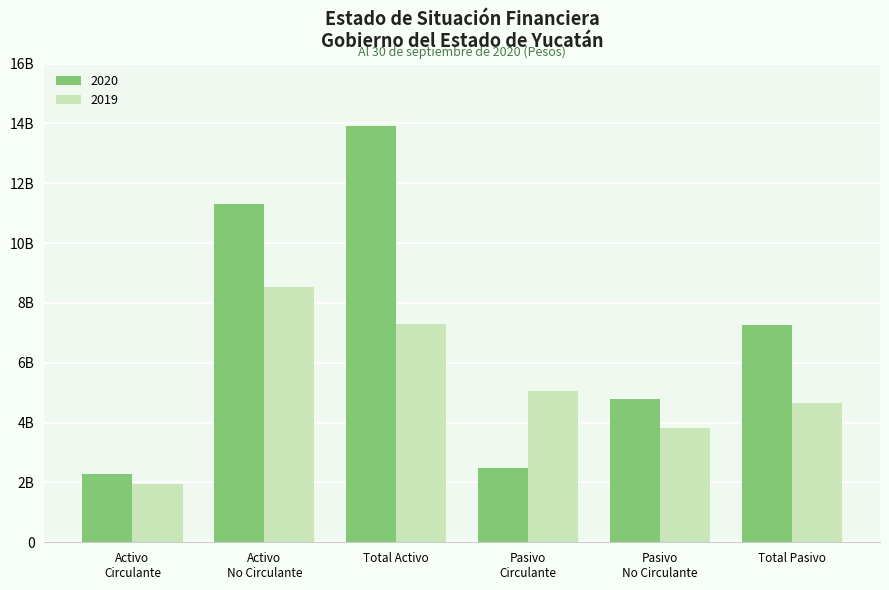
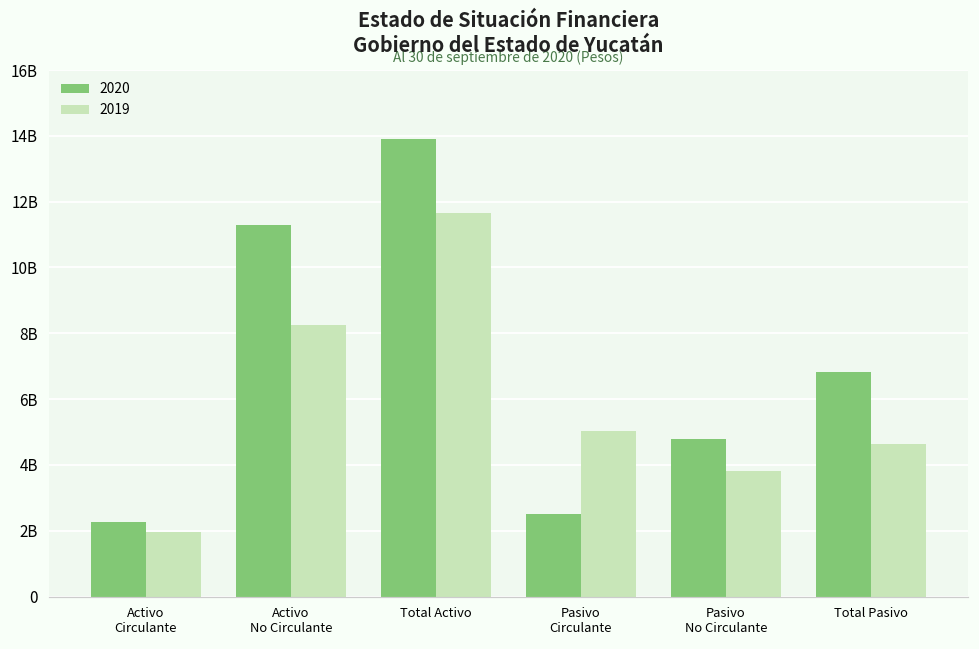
2019, Activo No Circulante: 8500000000 -> 8300000000
2019, Total Activo: 7300000000 -> 11600000000
2020, Total Pasivo: 7300000000 -> 6800000000
